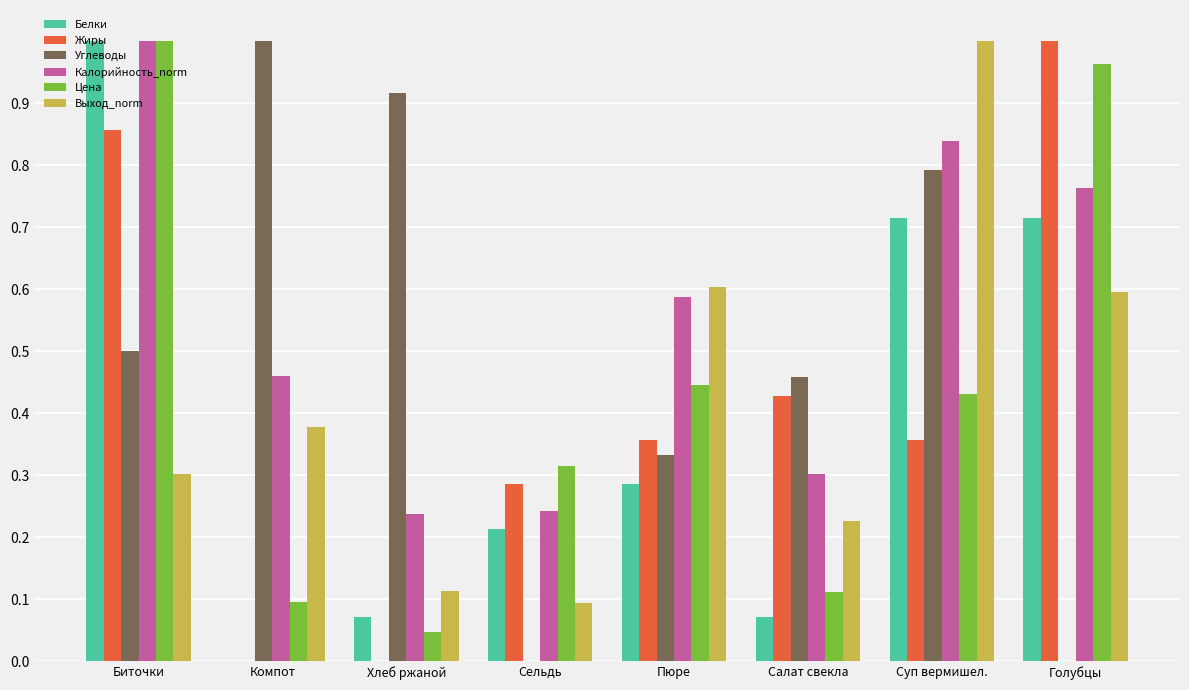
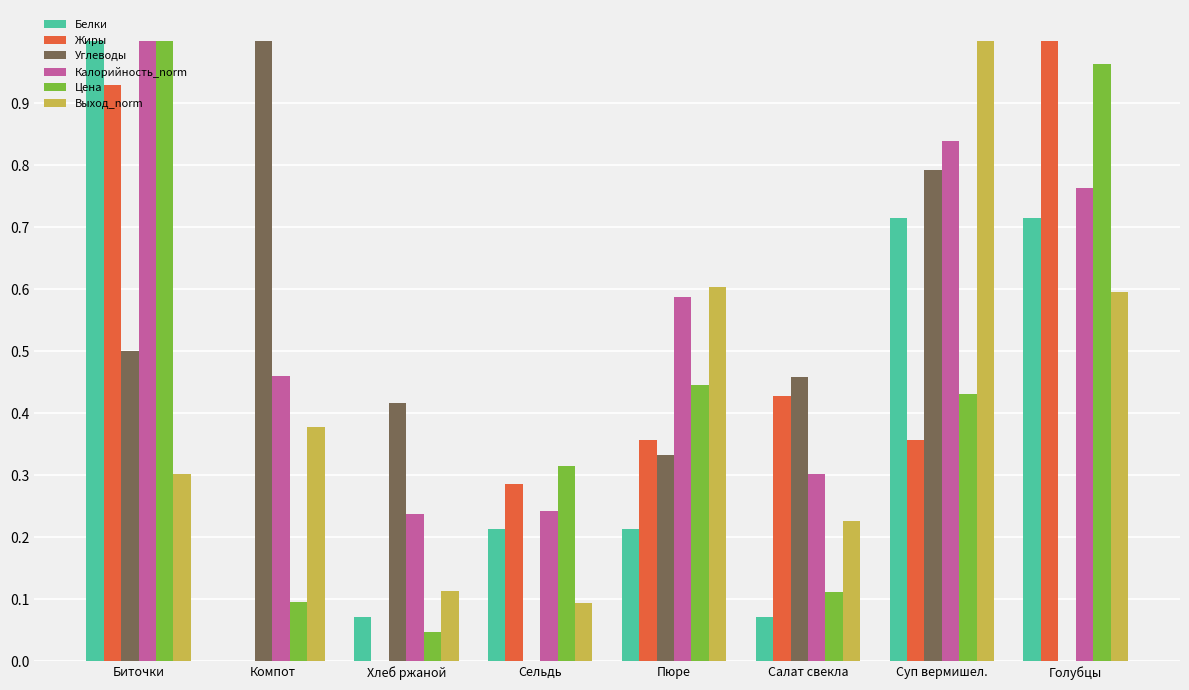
Жиры, Биточки: 0.86 -> 0.93
Углеводы, Хлеб ржаной: 0.92 -> 0.42
Белки, Пюре: 0.29 -> 0.21
